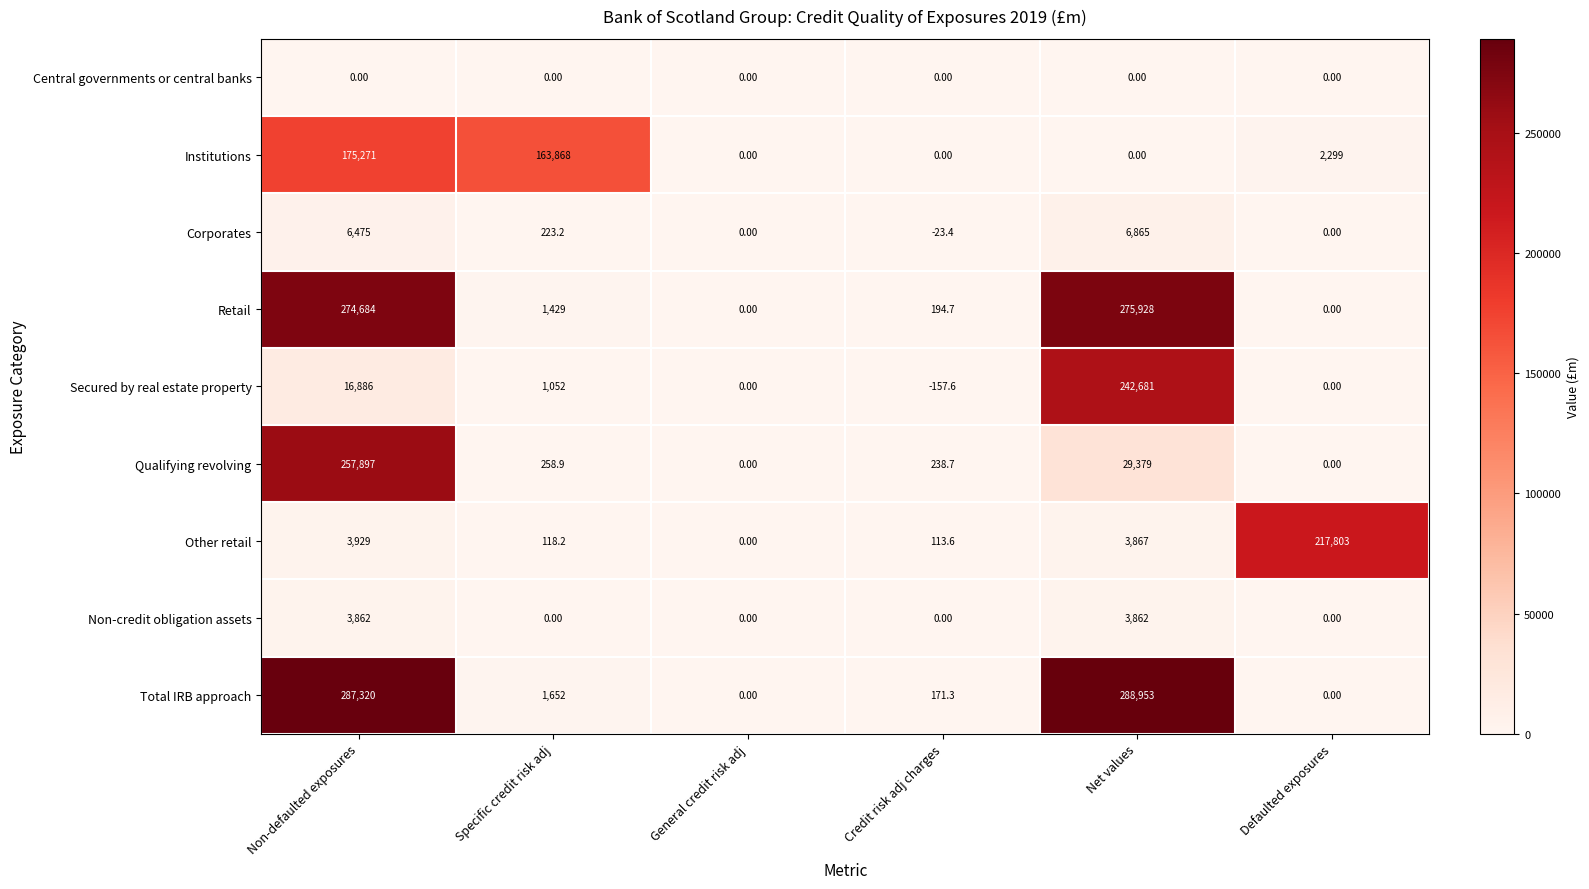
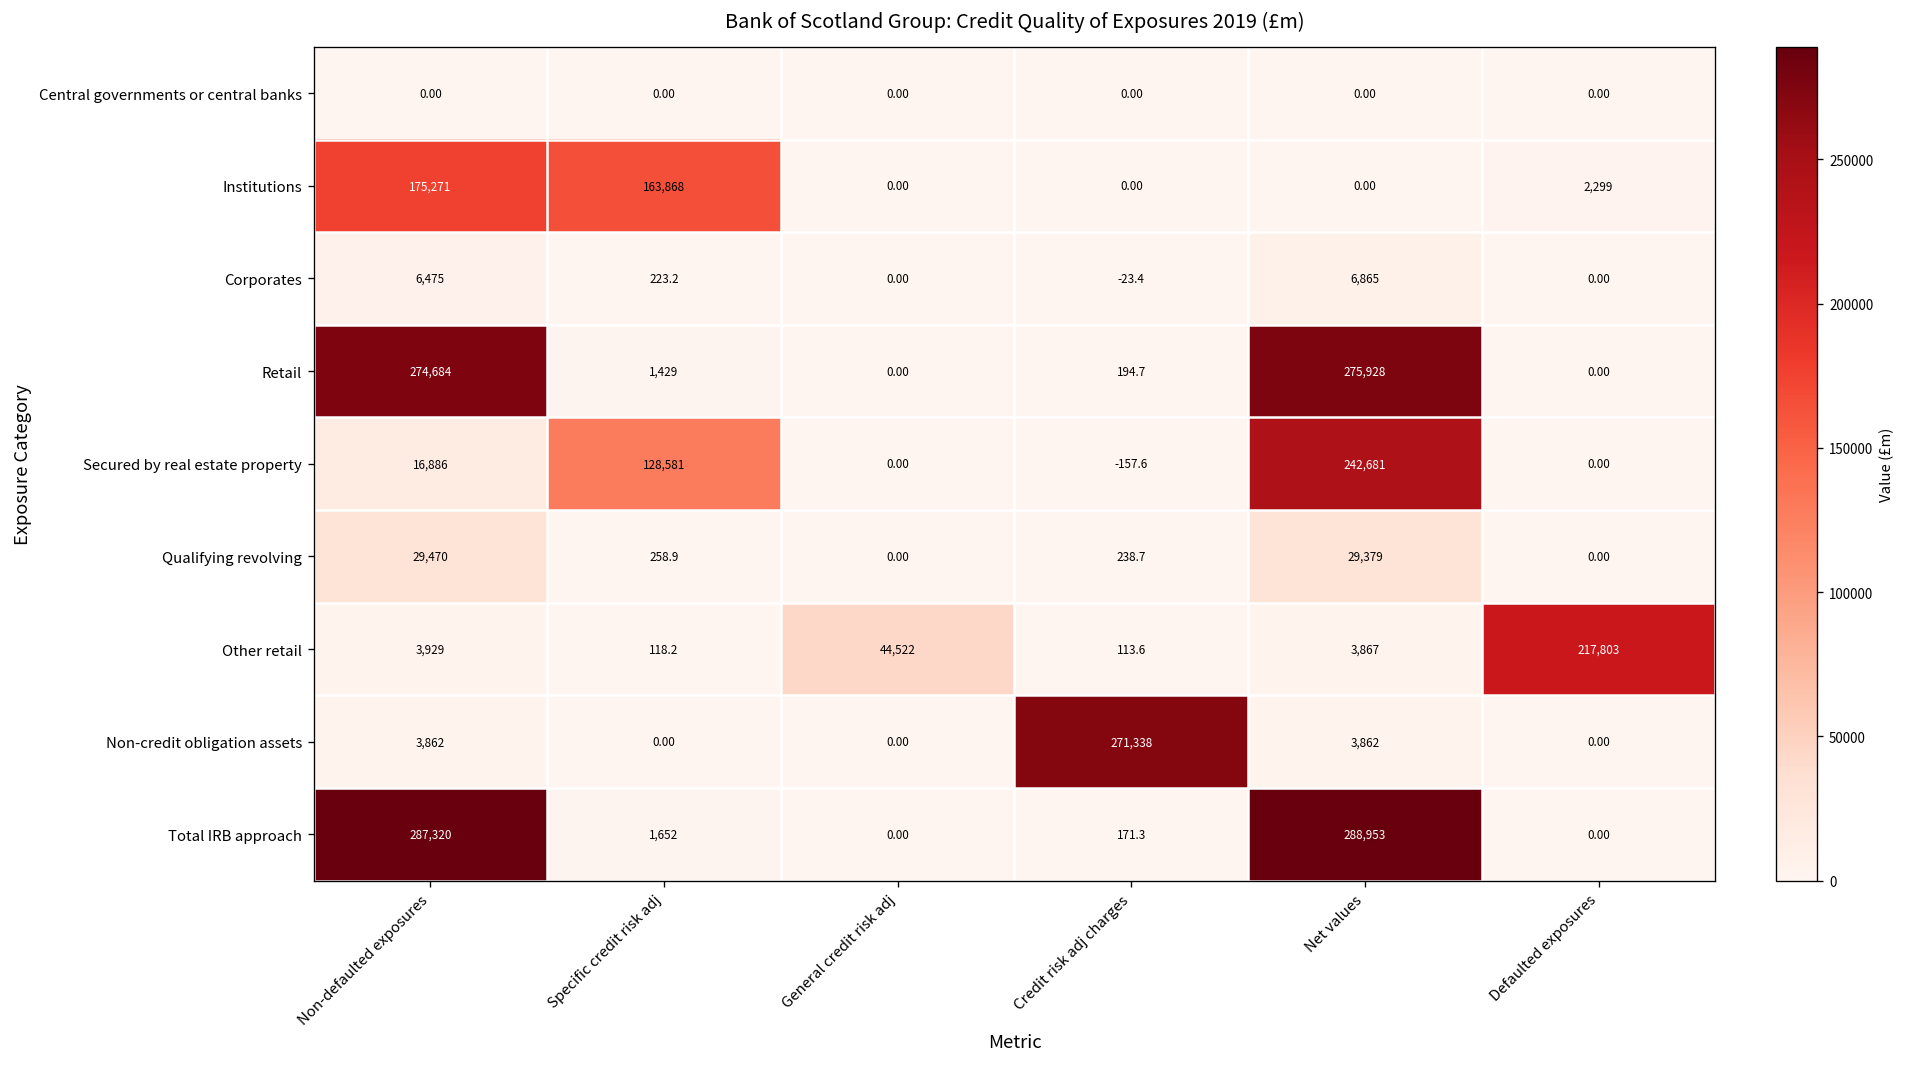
Secured by real estate property, Specific credit risk adj: 1,052 -> 128,581
Qualifying revolving, Non-defaulted exposures: 257,897 -> 29,470
Other retail, General credit risk adj: 0.00 -> 44,522
Non-credit obligation assets, Credit risk adj charges: 0.00 -> 271,338
